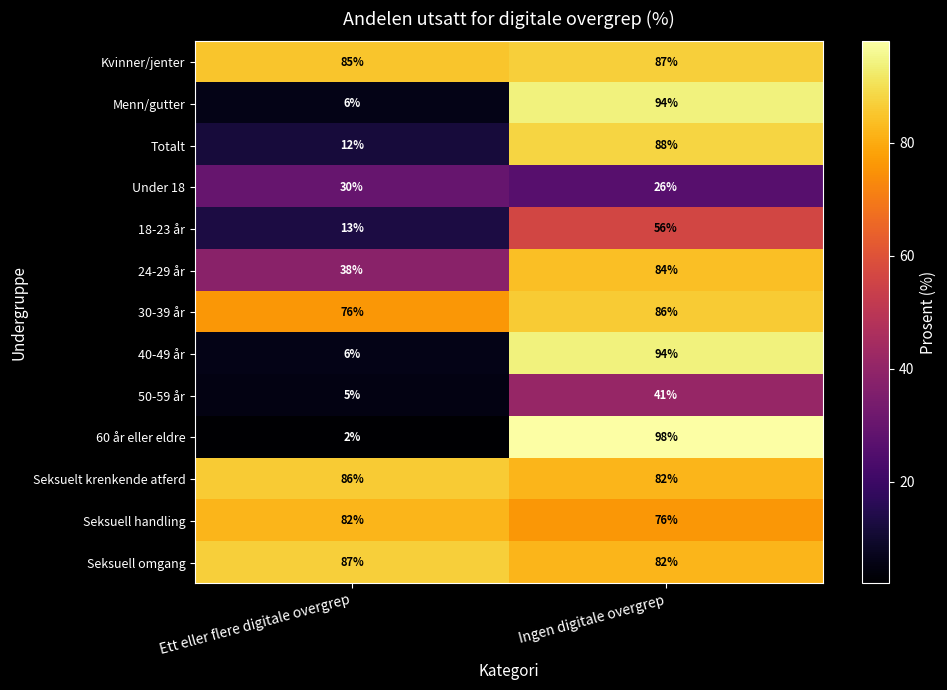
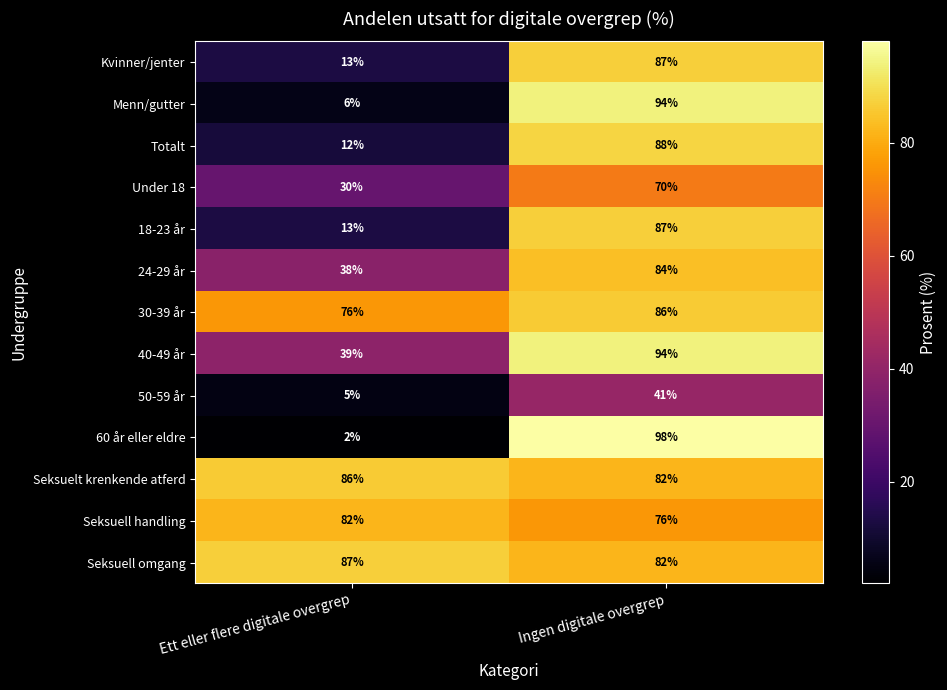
Kvinner/jenter, Ett eller flere digitale overgrep: 85% -> 13%
Under 18, Ingen digitale overgrep: 26% -> 70%
18-23 år, Ingen digitale overgrep: 56% -> 87%
40-49 år, Ett eller flere digitale overgrep: 6% -> 39%
